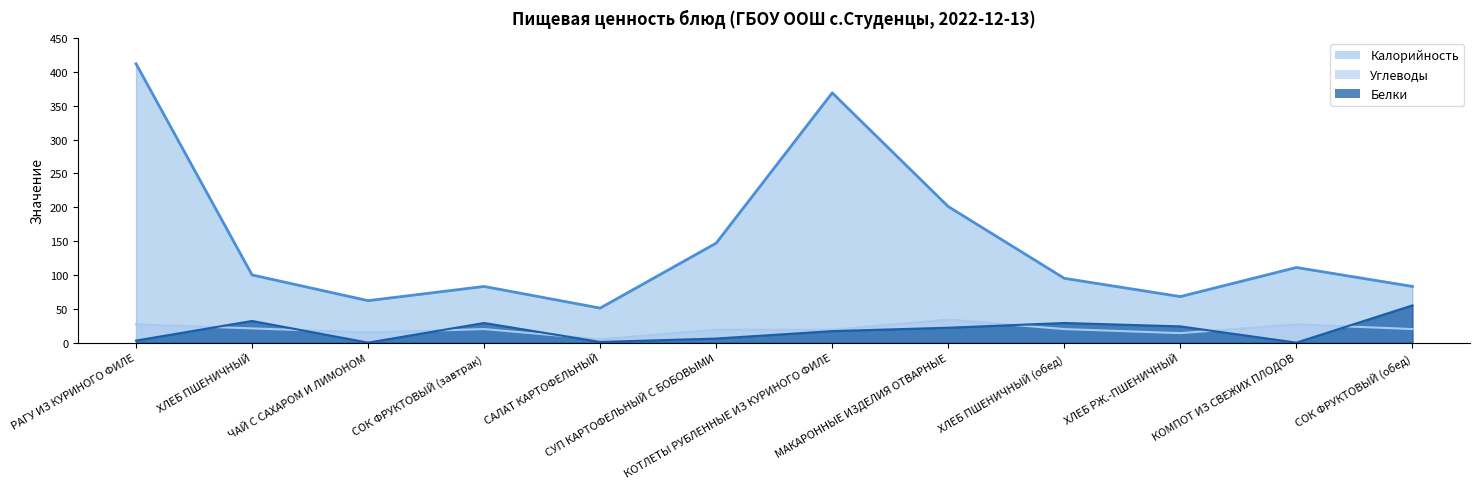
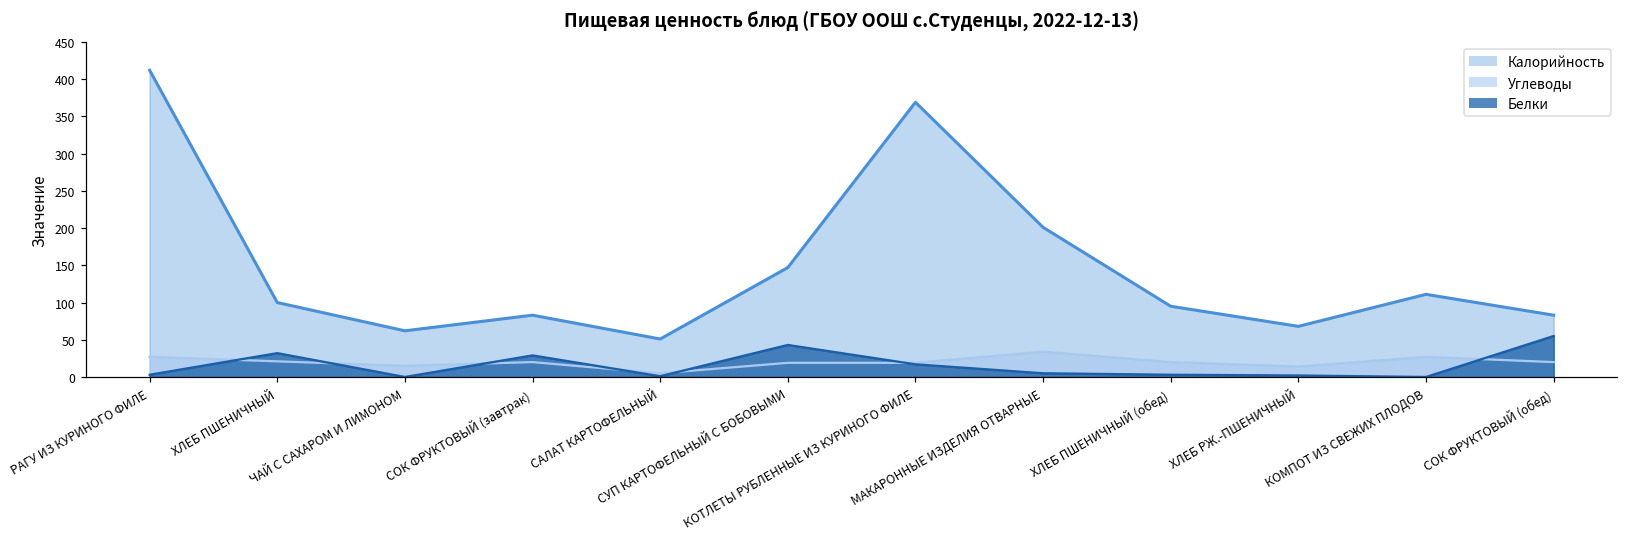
Белки, СУП КАРТОФЕЛЬНЫЙ С БОБОВЫМИ: 10 -> 40
Белки, МАКАРОННЫЕ ИЗДЕЛИЯ ОТВАРНЫЕ: 20 -> 10
Белки, ХЛЕБ ПШЕНИЧНЫЙ (обед): 30 -> 0
Белки, ХЛЕБ РЖ.-ПШЕНИЧНЫЙ: 20 -> 0
